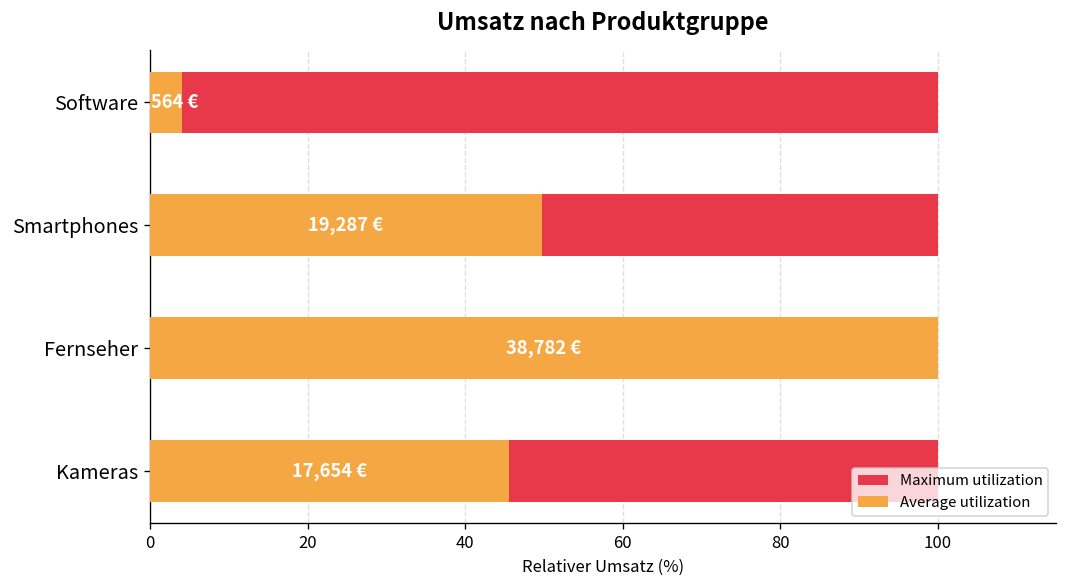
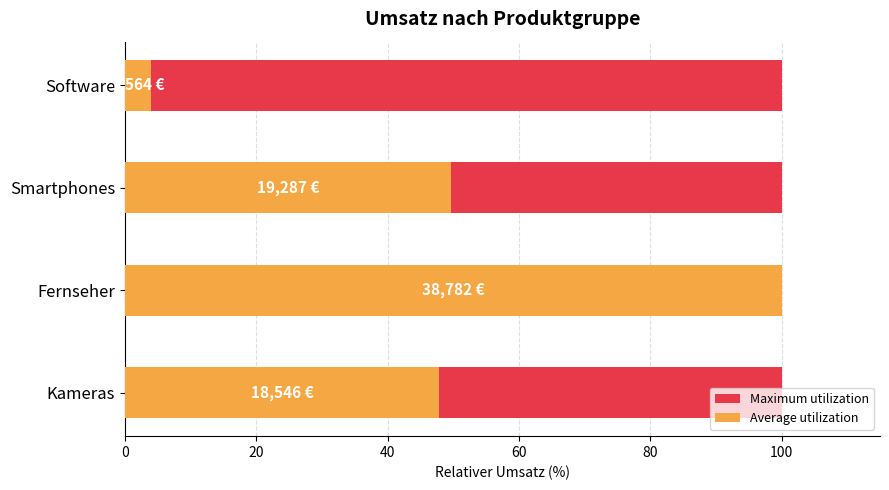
Average utilization, Kameras: 17,654 -> 18,546
